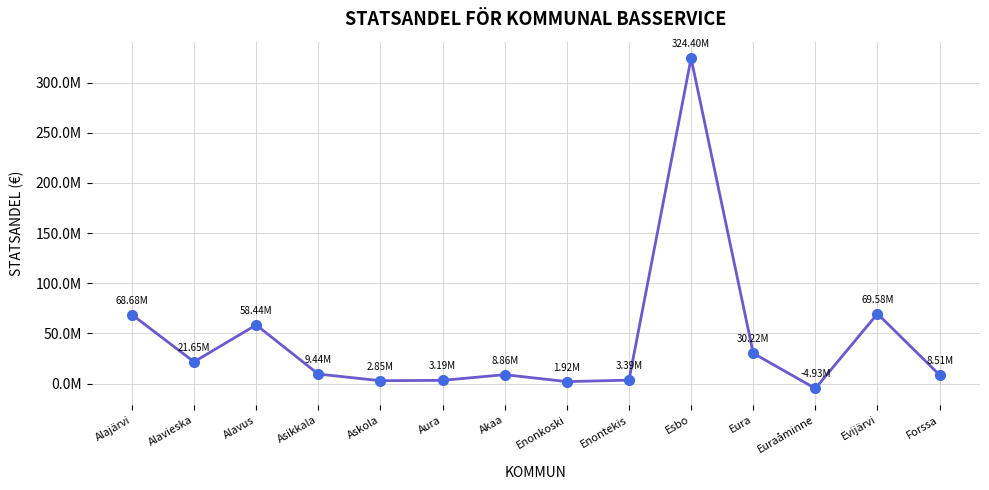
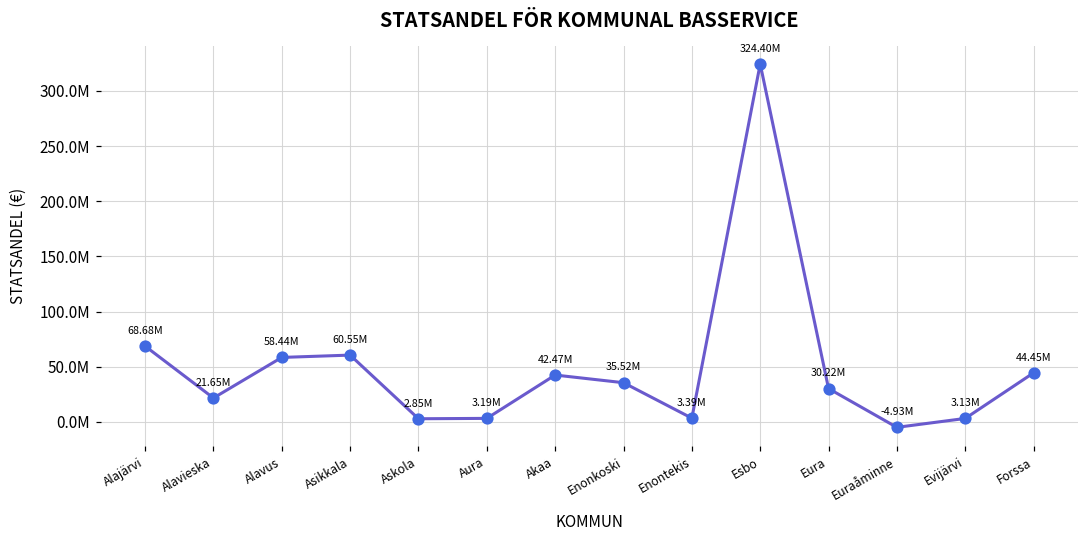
Asikkala: 9.44M -> 60.55M
Akaa: 8.86M -> 42.47M
Enonkoski: 1.92M -> 35.52M
Evijärvi: 69.58M -> 3.13M
Forssa: 8.51M -> 44.45M
